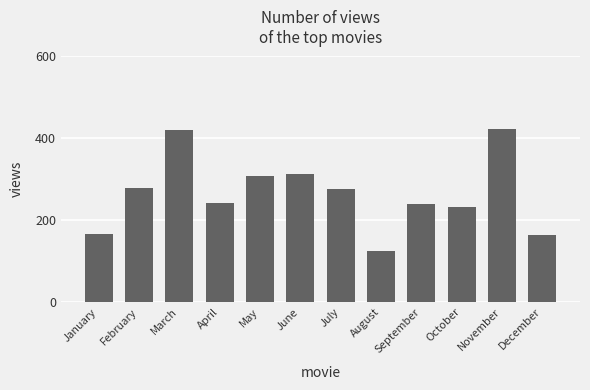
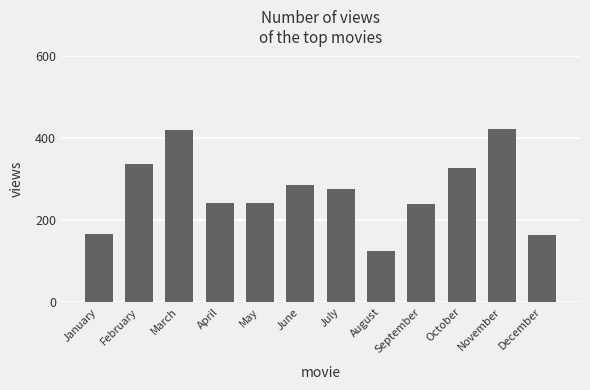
February: 280 -> 340
May: 310 -> 240
June: 310 -> 290
October: 230 -> 330
